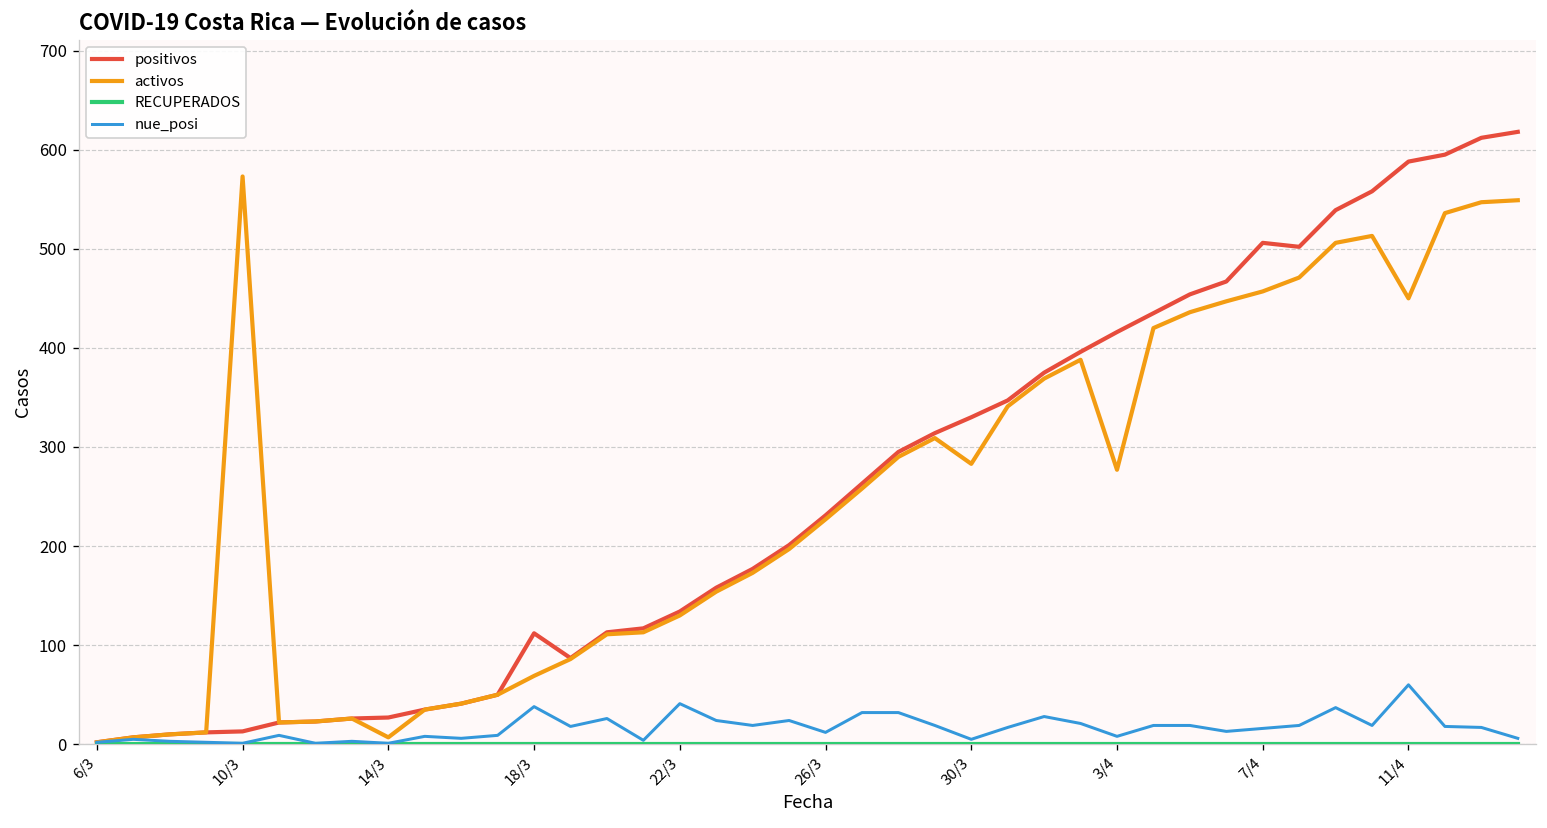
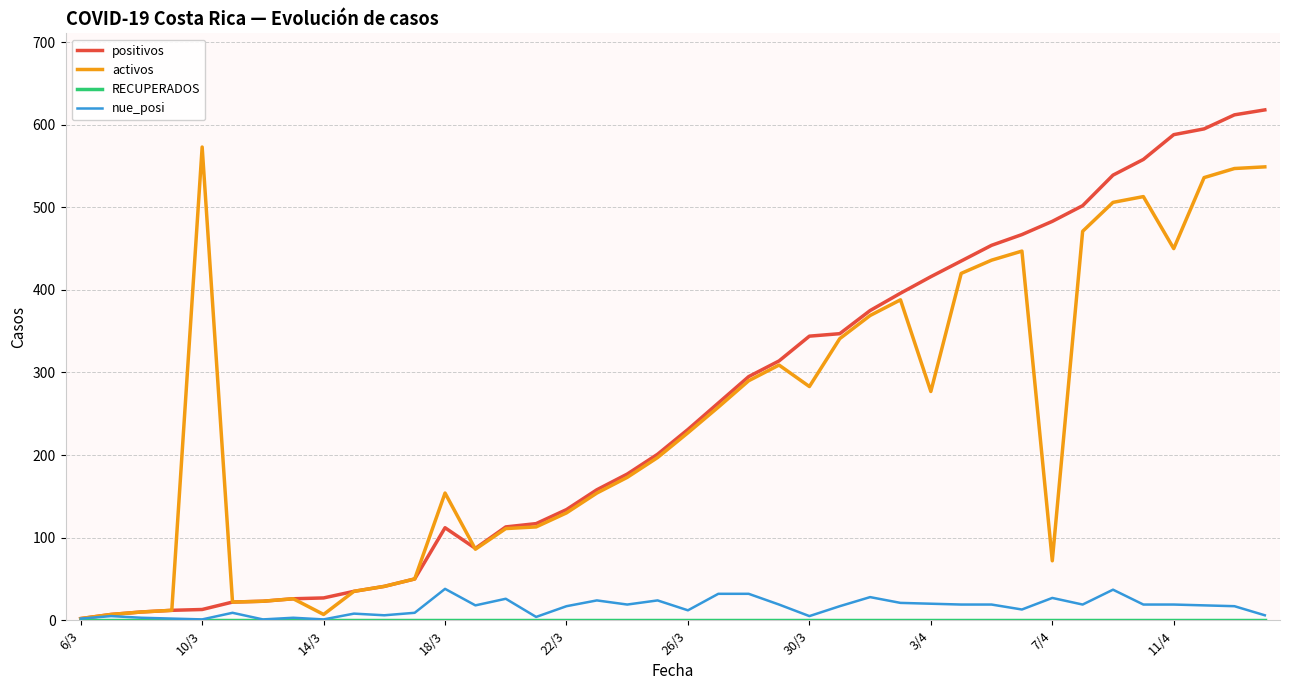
activos, 18/3: 70 -> 150
nue_posi, 22/3: 40 -> 20
positivos, 30/3: 330 -> 340
nue_posi, 3/4: 10 -> 20
positivos, 7/4: 510 -> 480
activos, 7/4: 460 -> 70
nue_posi, 7/4: 20 -> 30
nue_posi, 11/4: 60 -> 20
